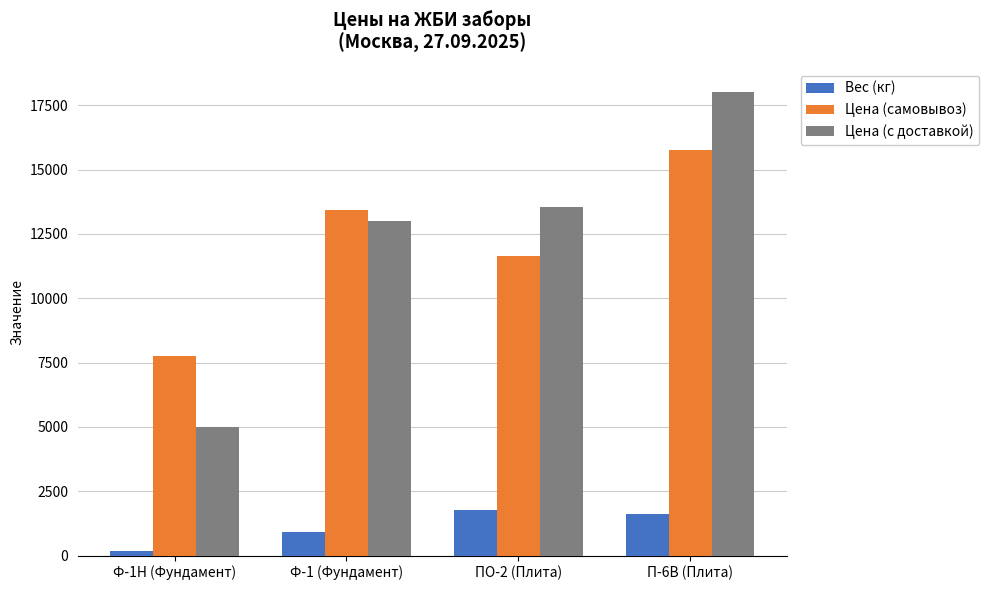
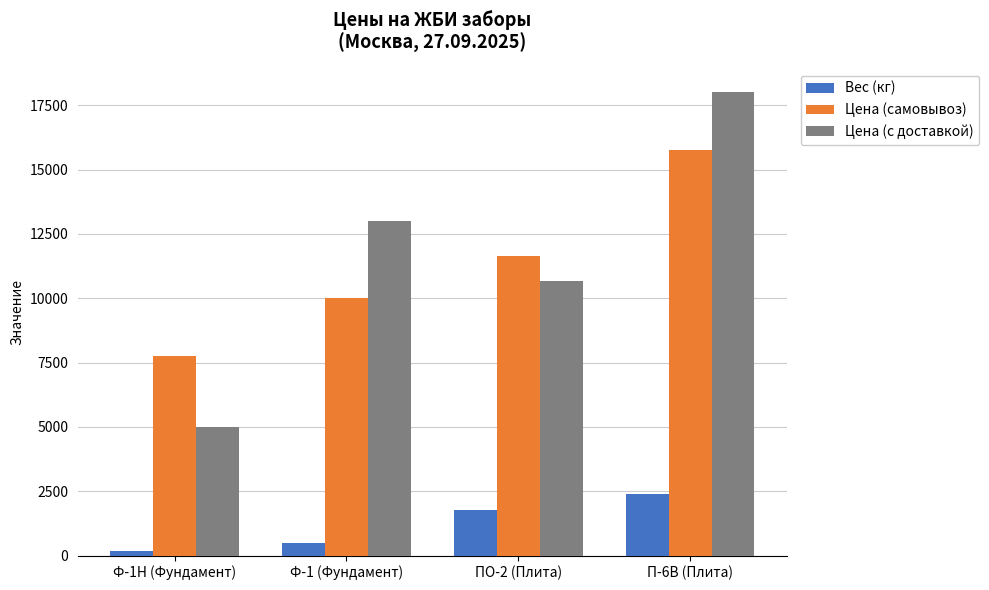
Вес (кг), Ф-1 (Фундамент): 900 -> 500
Цена (самовывоз), Ф-1 (Фундамент): 13400 -> 10000
Цена (с доставкой), ПО-2 (Плита): 13600 -> 10700
Вес (кг), П-6В (Плита): 1600 -> 2400
